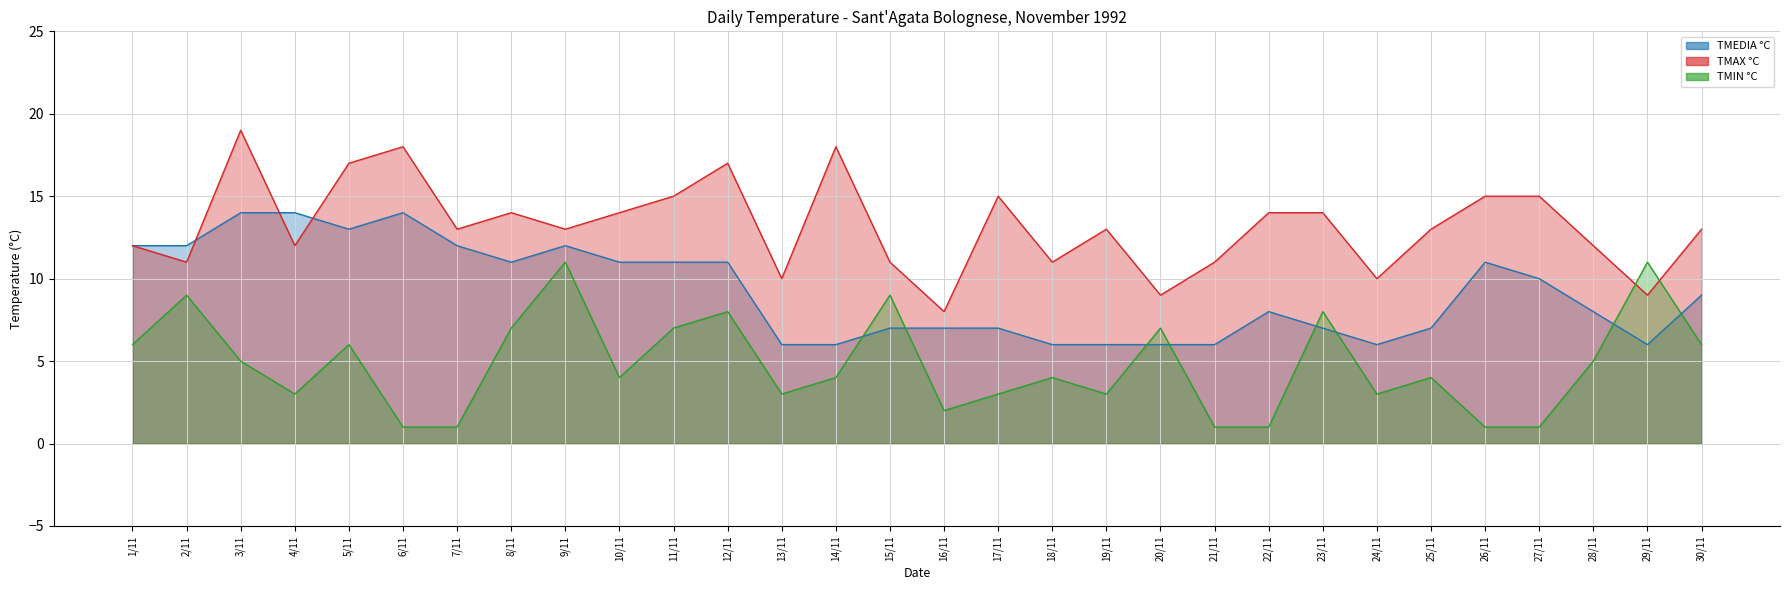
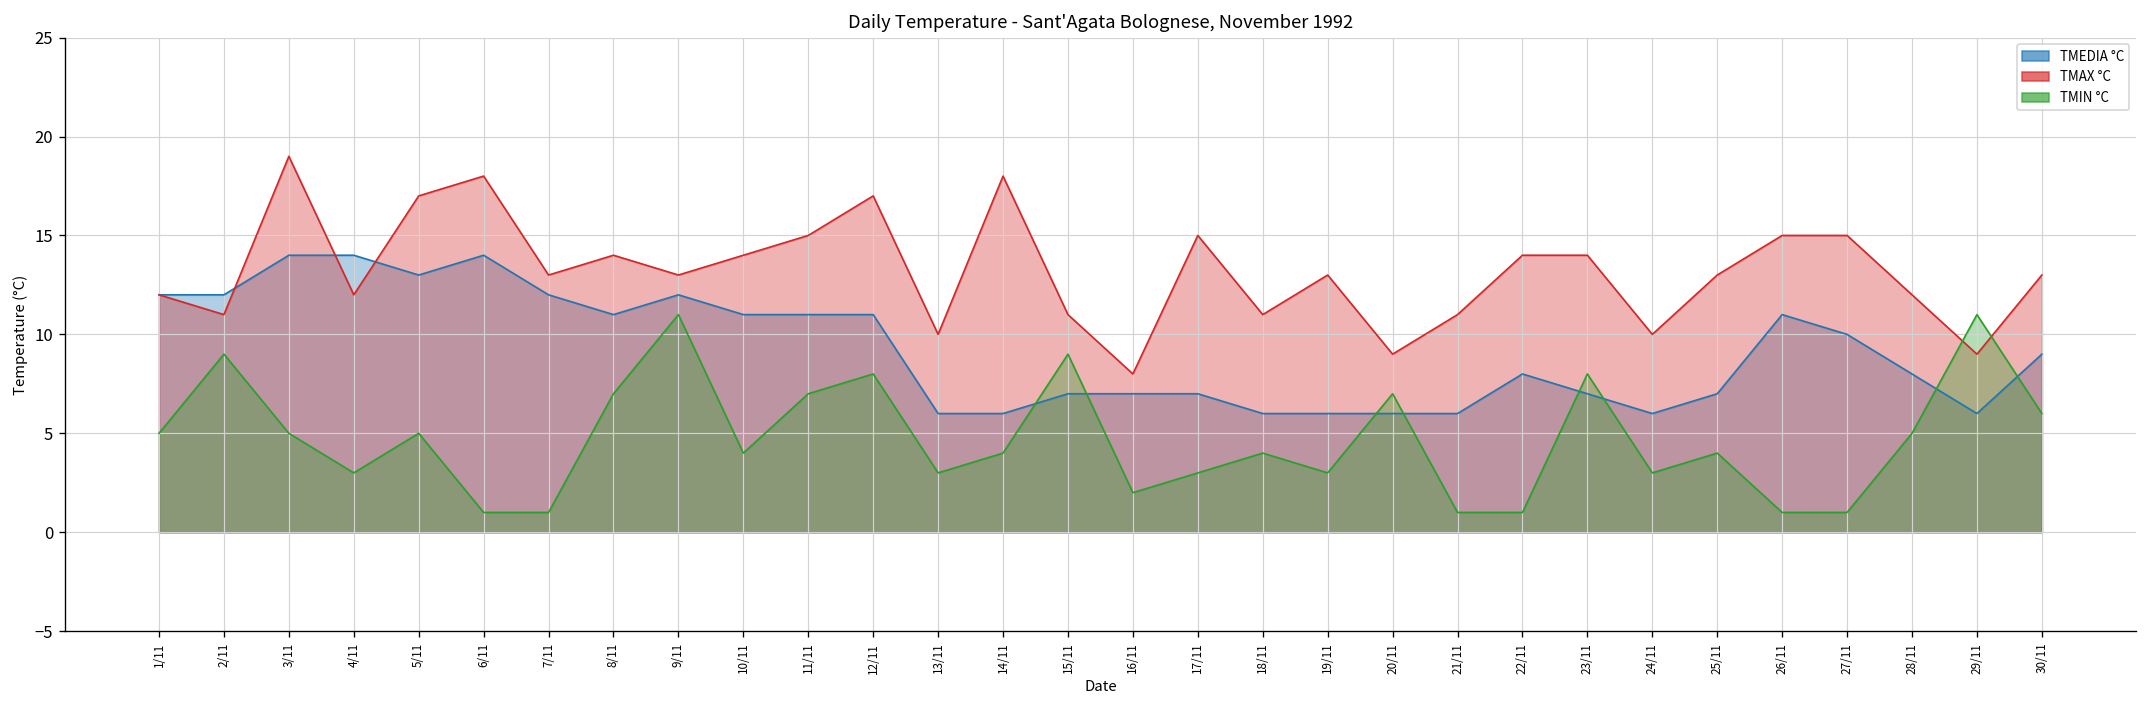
TMIN °C, 1/11: 6 -> 5
TMIN °C, 5/11: 6 -> 5
